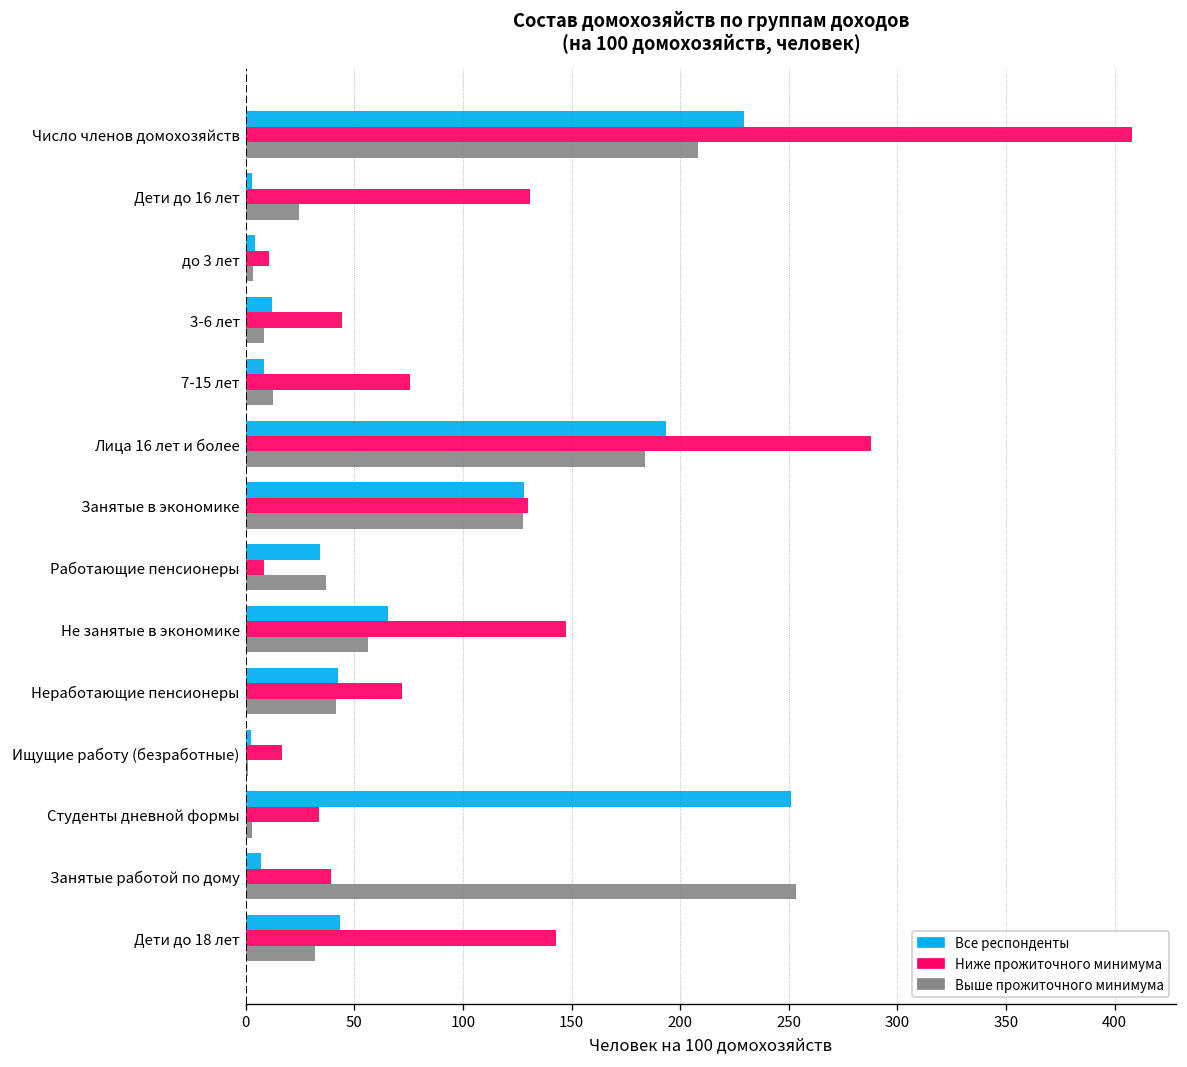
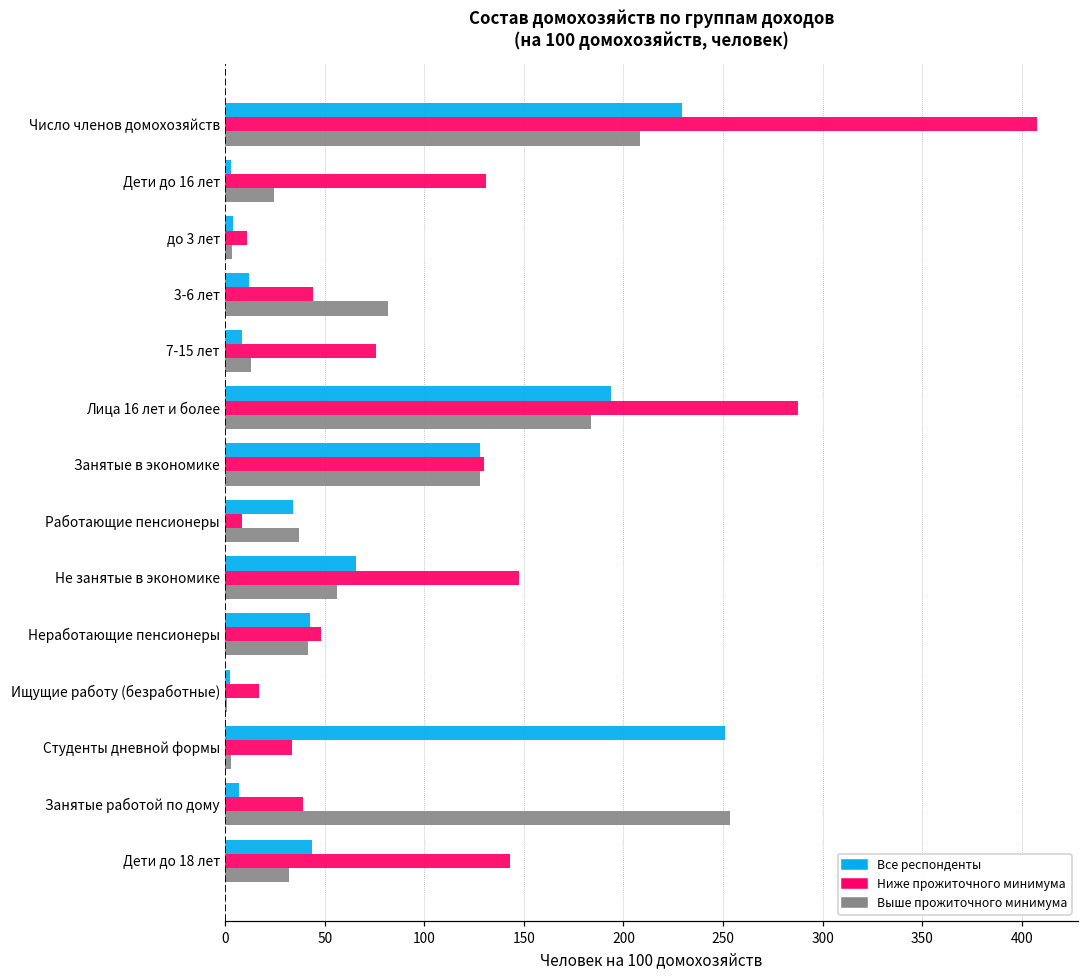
Выше прожиточного минимума, 3-6 лет: 8 -> 82
Ниже прожиточного минимума, Неработающие пенсионеры: 72 -> 48
